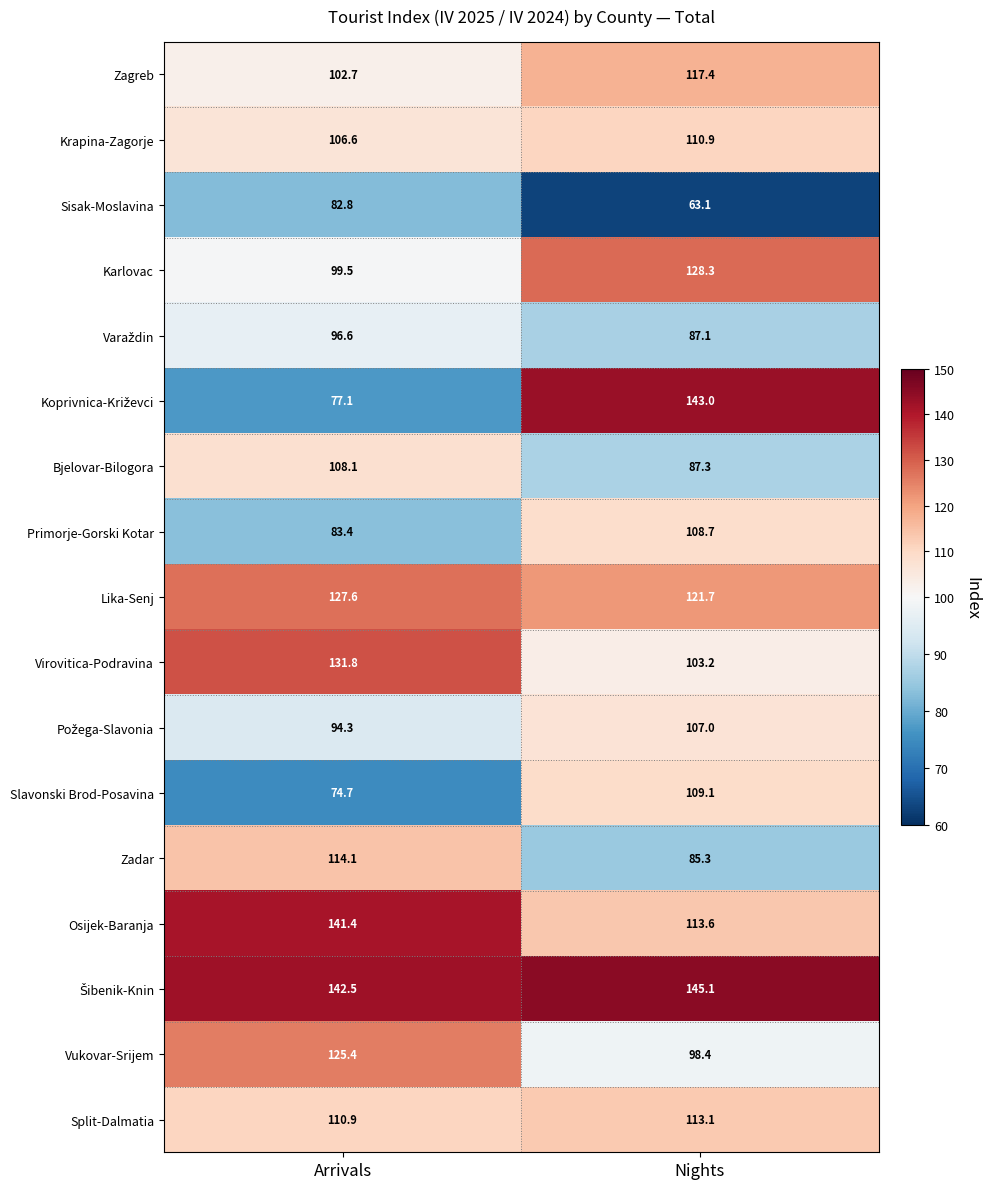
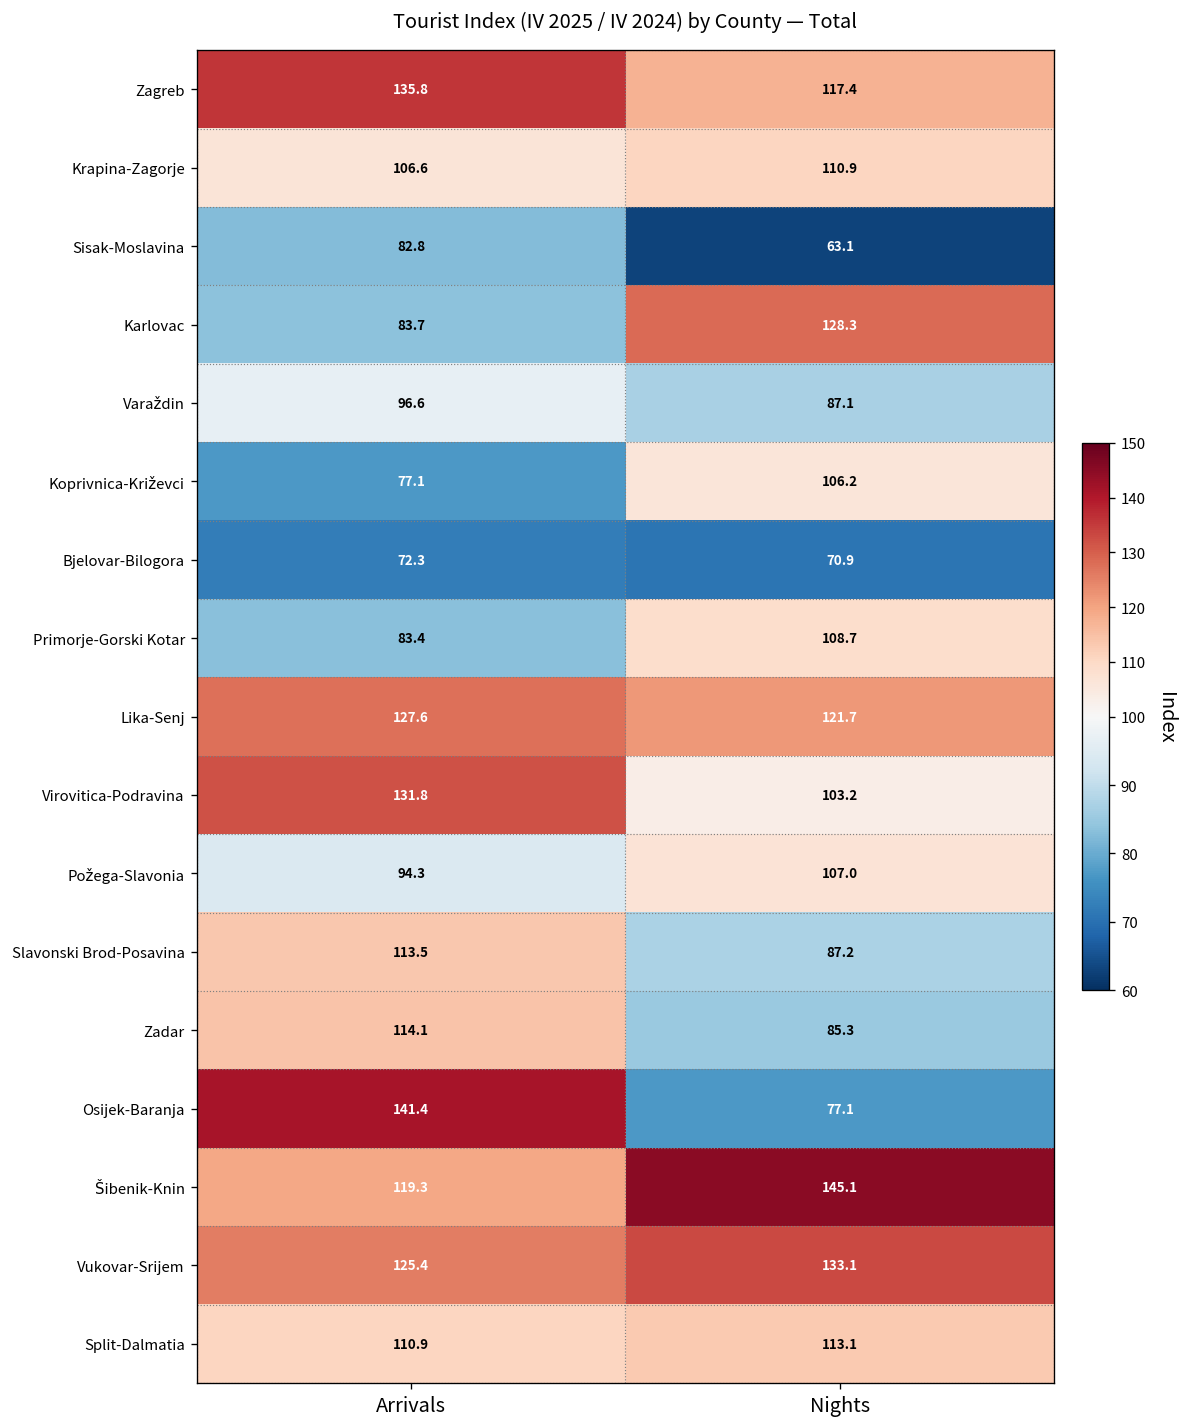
Zagreb, Arrivals: 102.7 -> 135.8
Karlovac, Arrivals: 99.5 -> 83.7
Koprivnica-Križevci, Nights: 143.0 -> 106.2
Bjelovar-Bilogora, Arrivals: 108.1 -> 72.3
Bjelovar-Bilogora, Nights: 87.3 -> 70.9
Slavonski Brod-Posavina, Arrivals: 74.7 -> 113.5
Slavonski Brod-Posavina, Nights: 109.1 -> 87.2
Osijek-Baranja, Nights: 113.6 -> 77.1
Šibenik-Knin, Arrivals: 142.5 -> 119.3
Vukovar-Srijem, Nights: 98.4 -> 133.1
